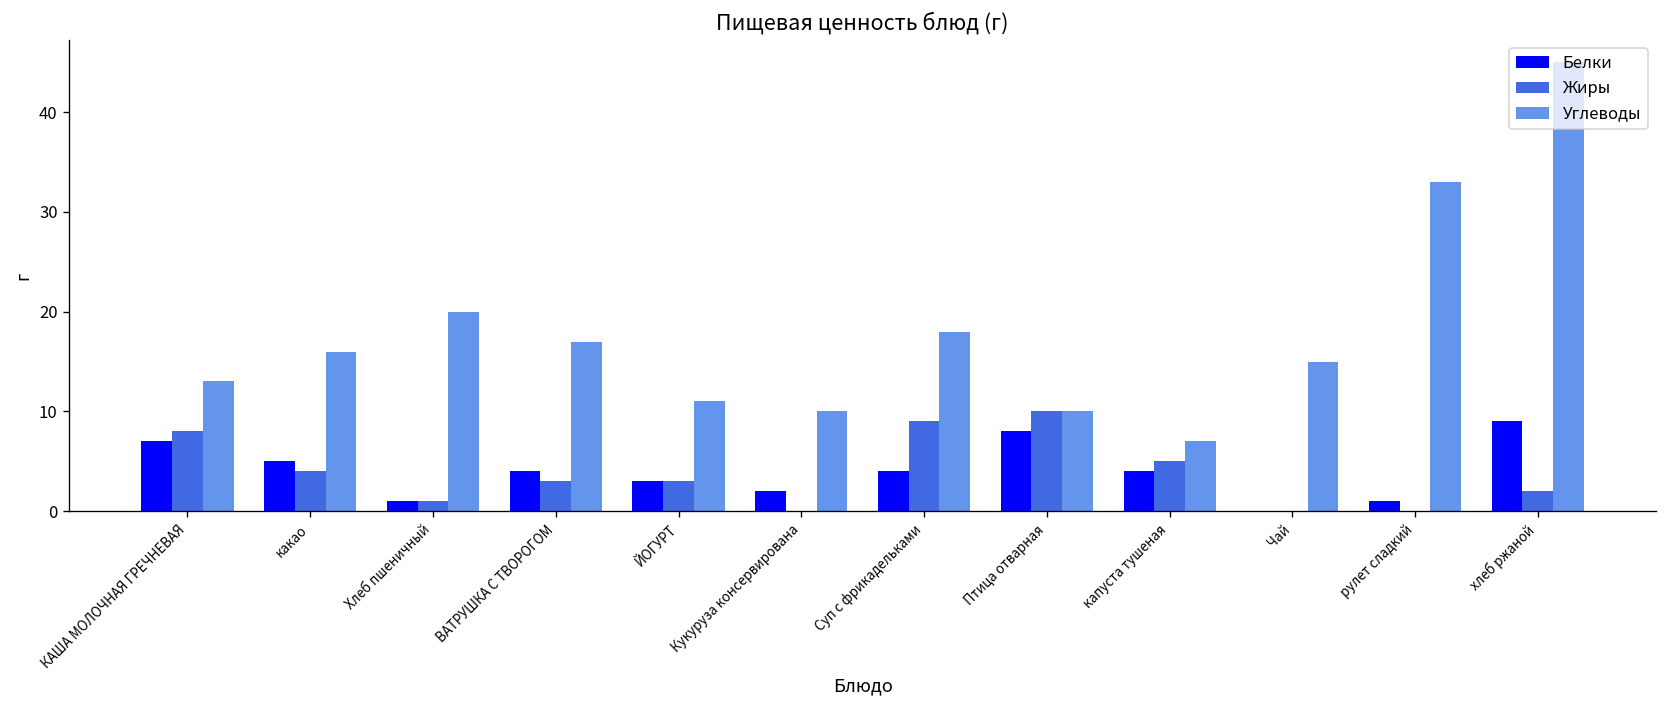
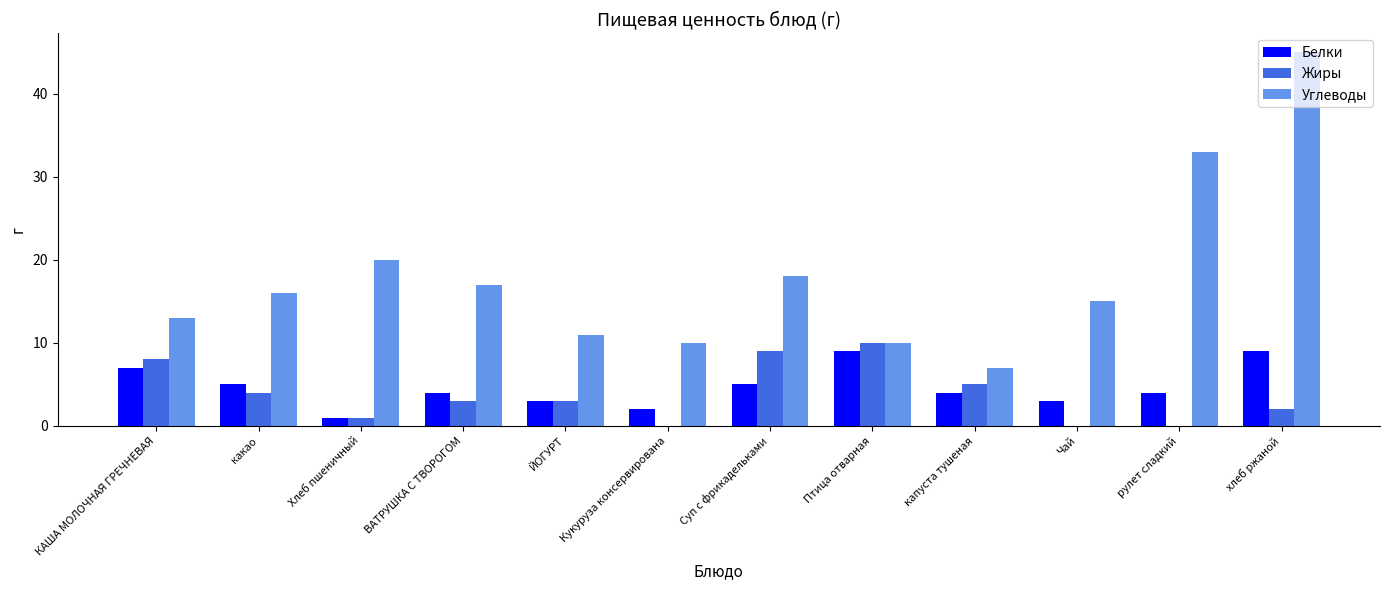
Белки, Суп с фрикадельками: 4 -> 5
Белки, Птица отварная: 8 -> 9
Белки, Чай: 0 -> 3
Белки, рулет сладкий: 1 -> 4
